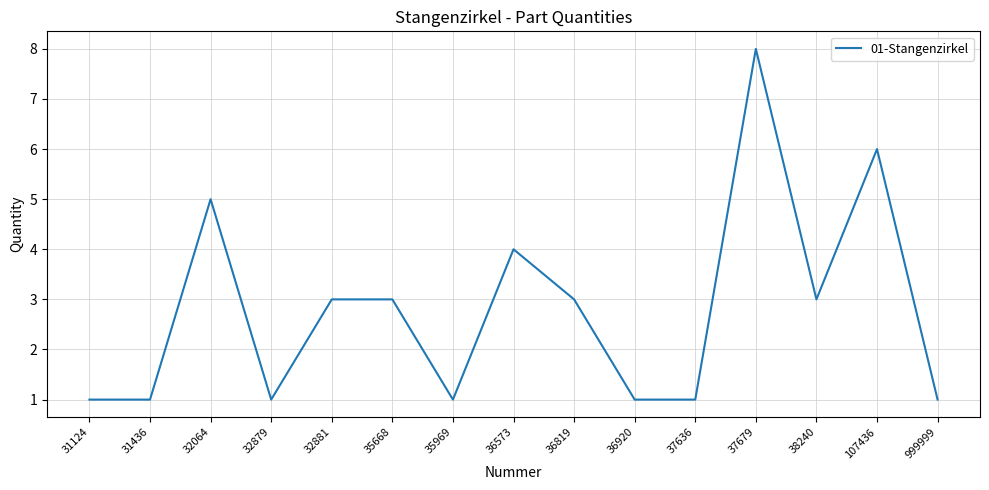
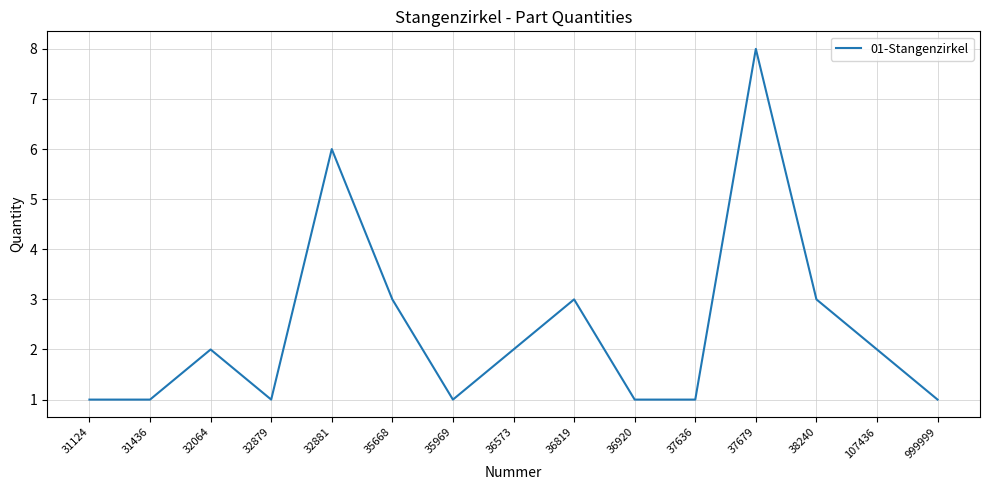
32064: 5 -> 2
32881: 3 -> 6
36573: 4 -> 2
107436: 6 -> 2
